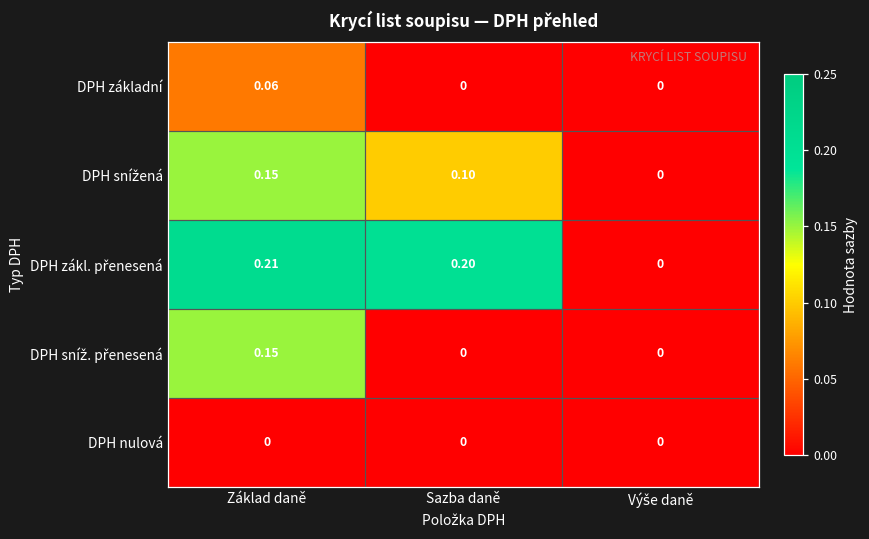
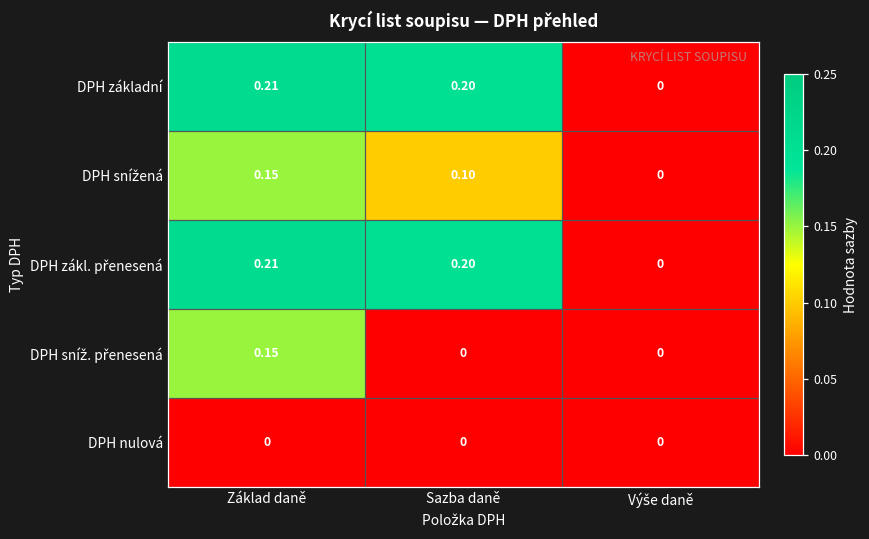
DPH základní, Základ daně: 0.06 -> 0.21
DPH základní, Sazba daně: 0 -> 0.20
